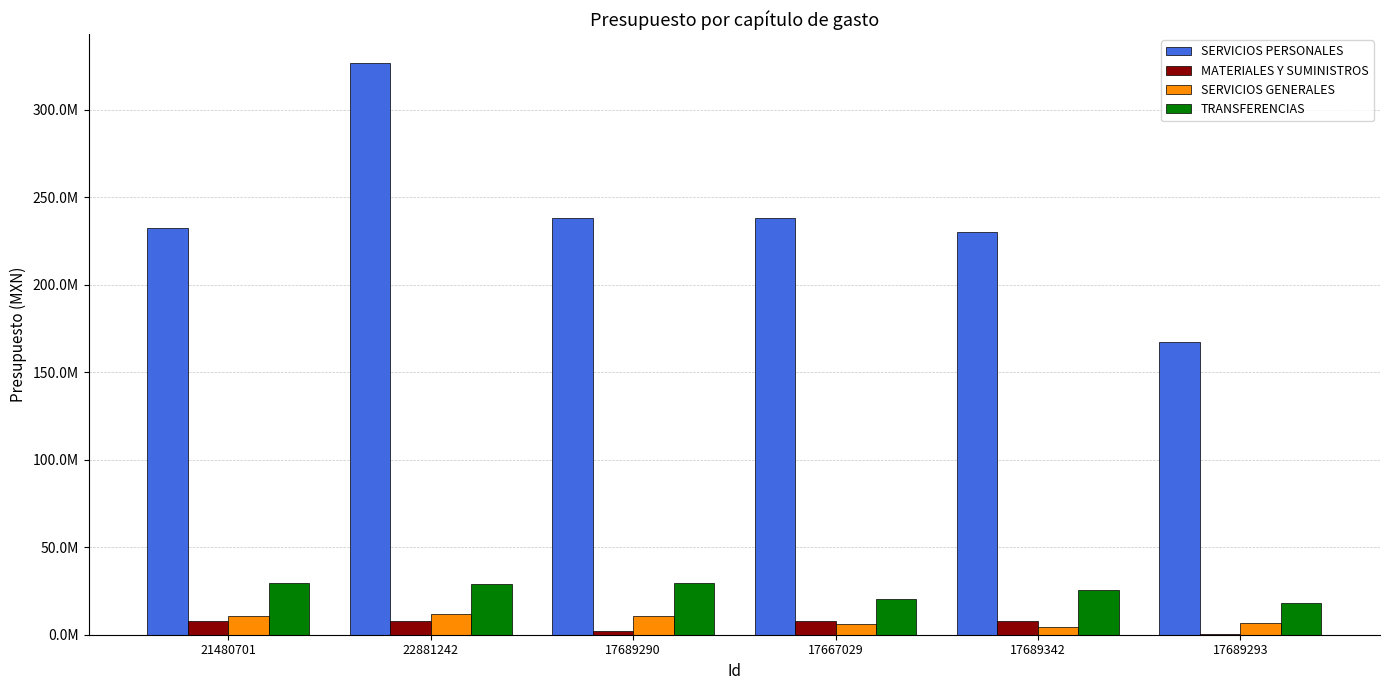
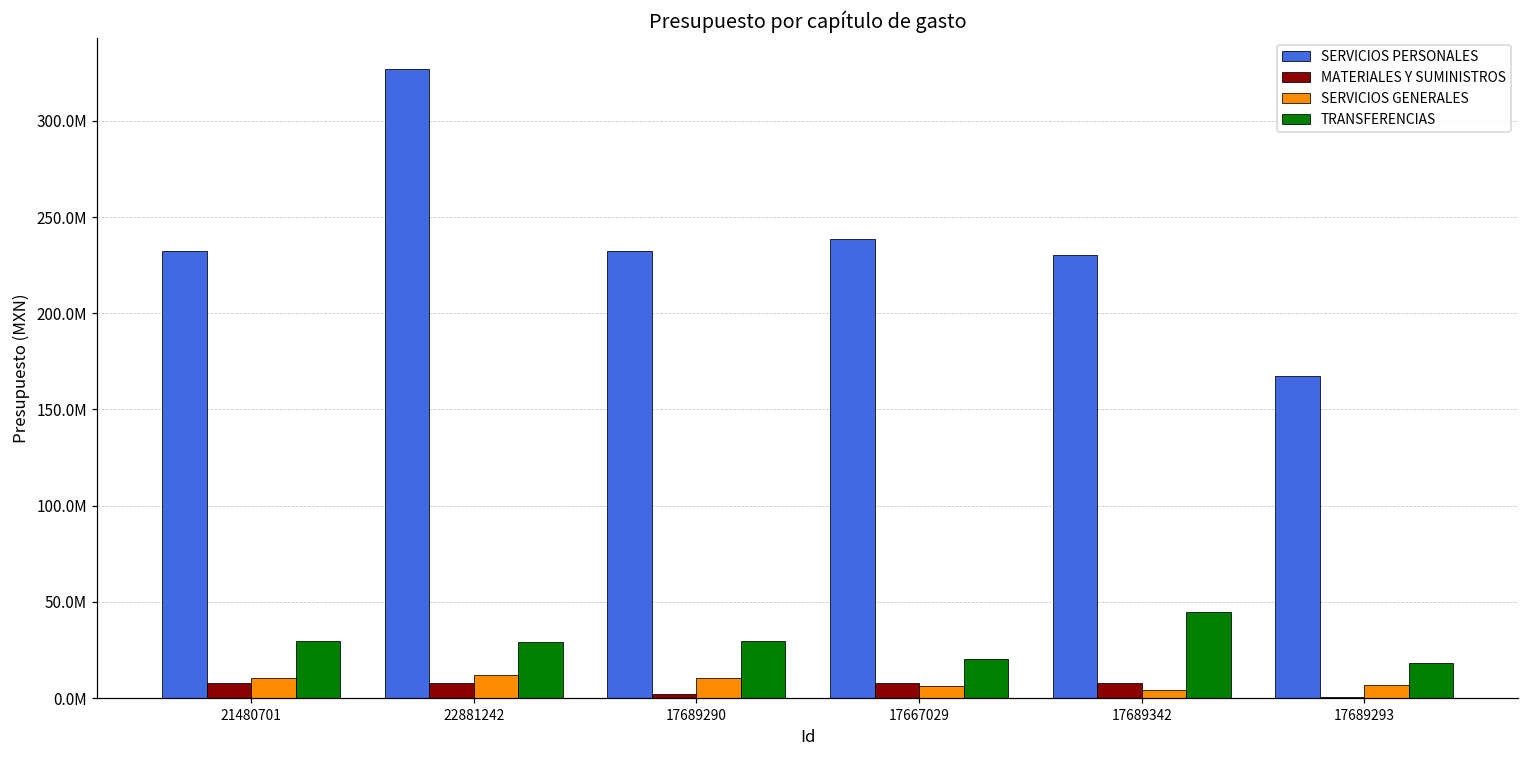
SERVICIOS PERSONALES, 17689290: 238000000 -> 233000000
TRANSFERENCIAS, 17689342: 25000000 -> 45000000
